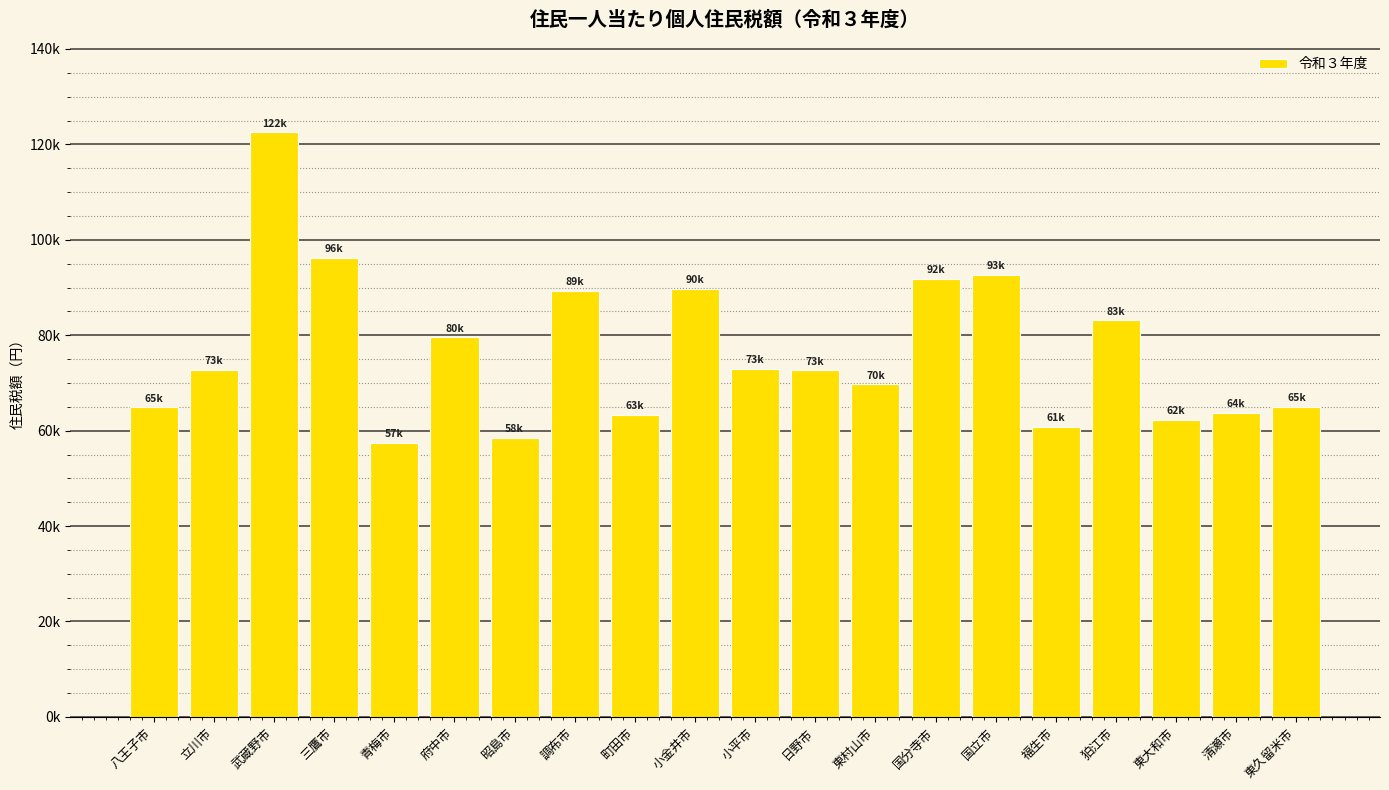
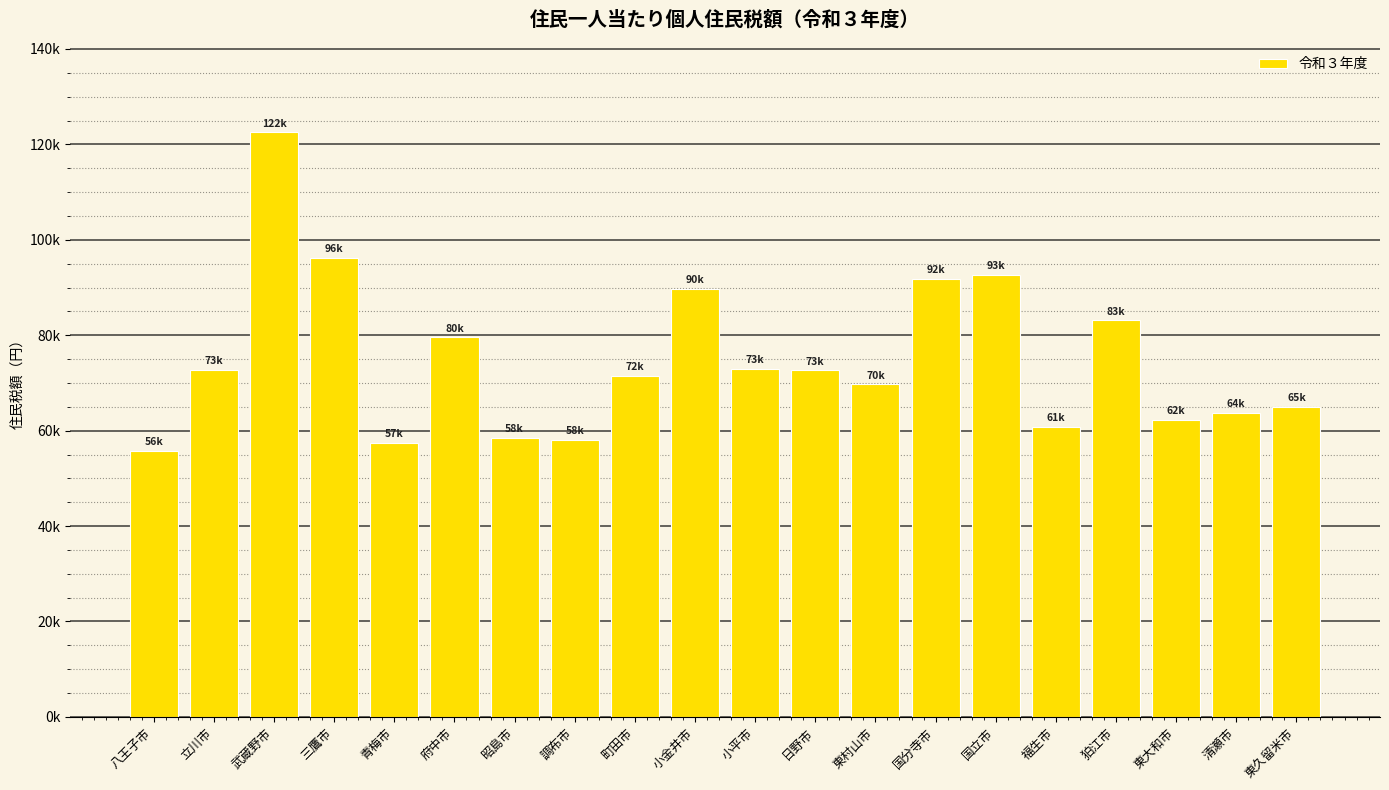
八王子市: 65k -> 56k
調布市: 89k -> 58k
町田市: 63k -> 72k
